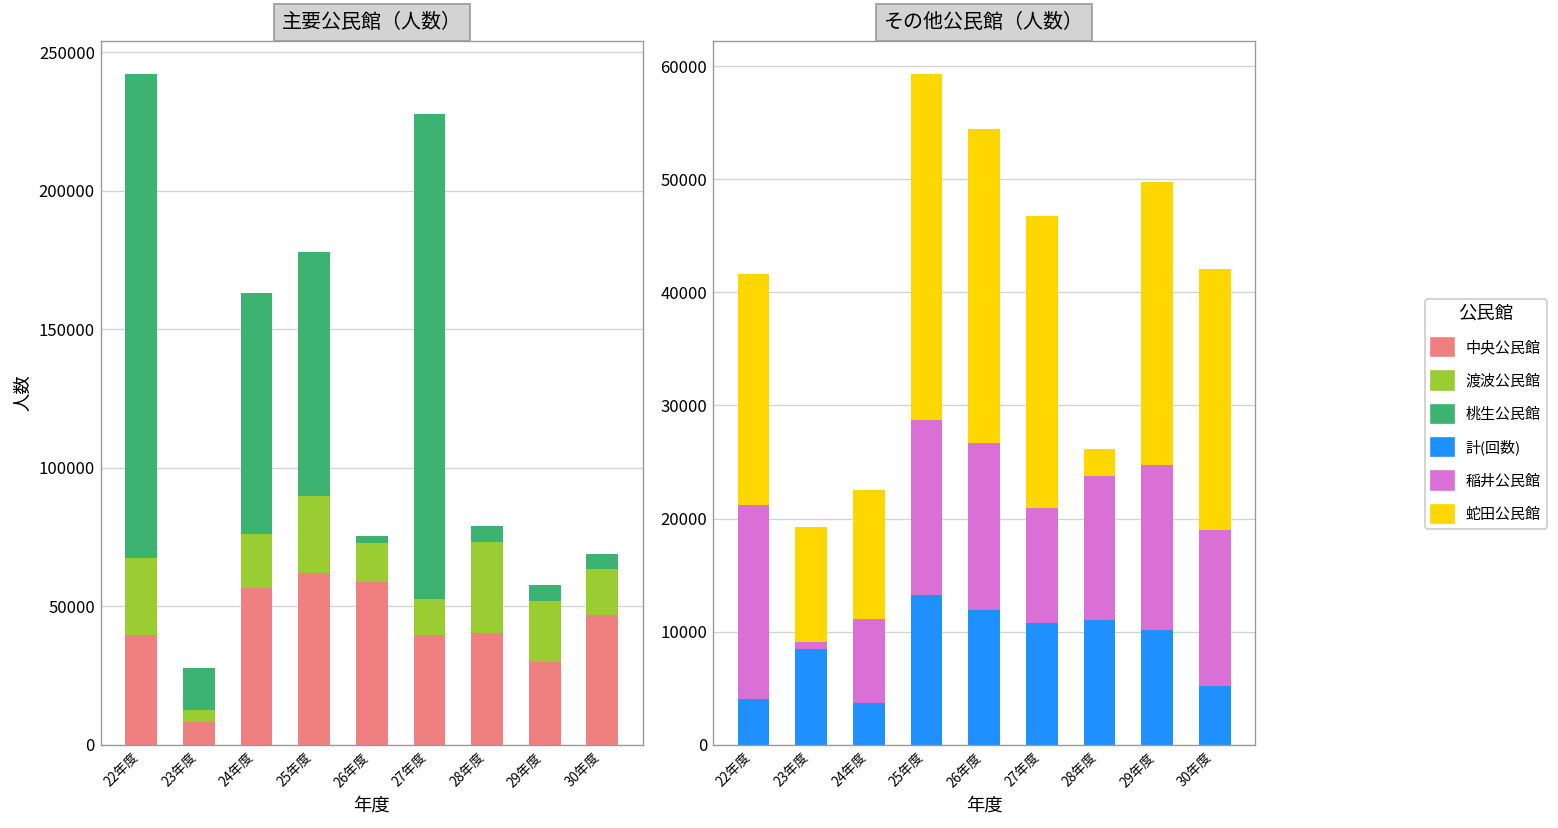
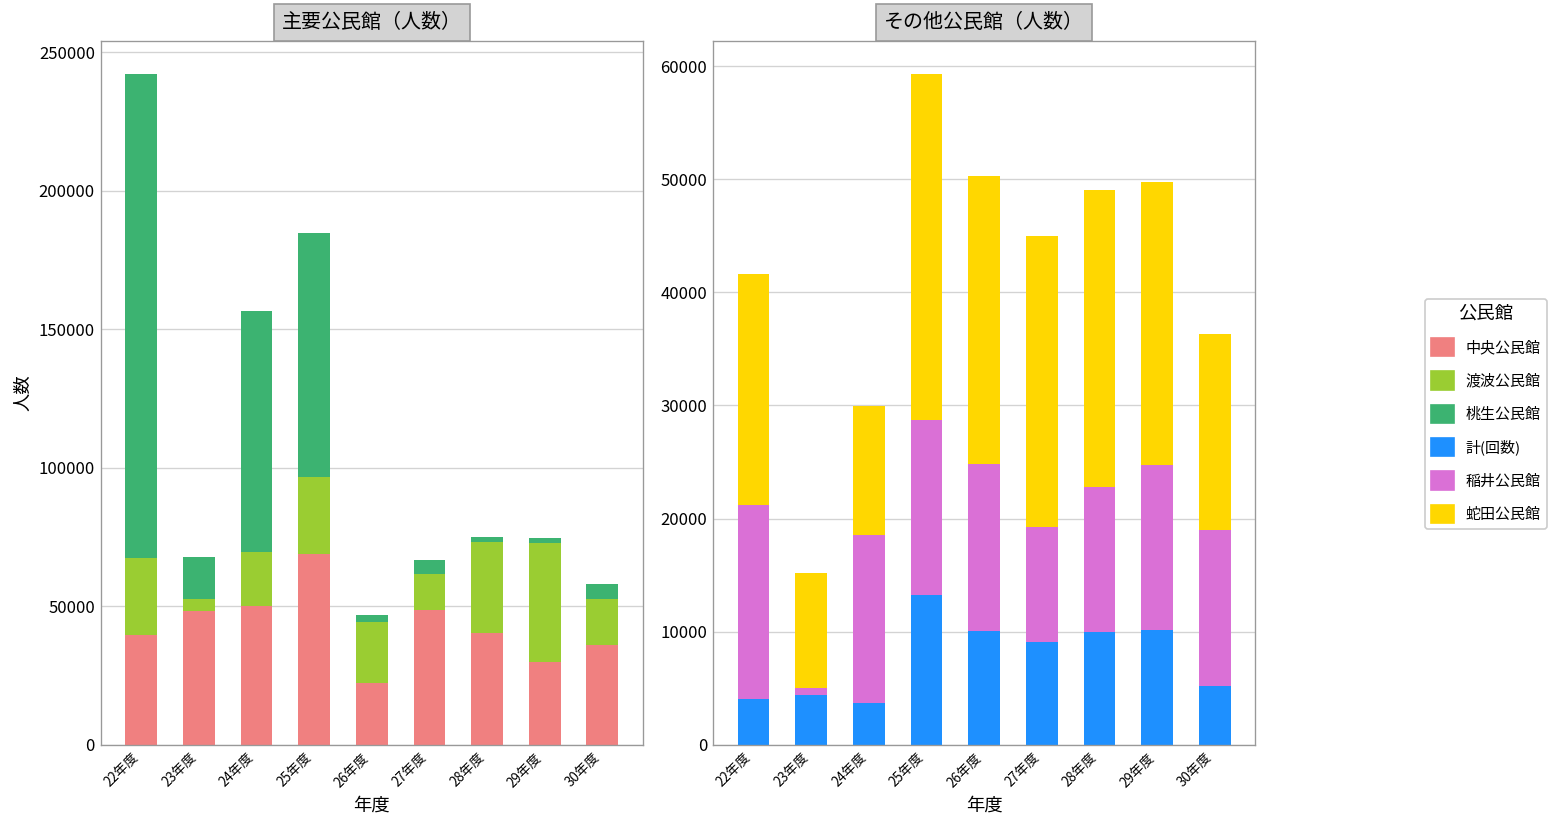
主要公民館（人数）, 中央公民館, 23年度: 8000 -> 48000
主要公民館（人数）, 中央公民館, 24年度: 57000 -> 50000
主要公民館（人数）, 中央公民館, 25年度: 62000 -> 69000
主要公民館（人数）, 中央公民館, 26年度: 59000 -> 22000
主要公民館（人数）, 渡波公民館, 26年度: 14000 -> 22000
主要公民館（人数）, 中央公民館, 27年度: 40000 -> 49000
主要公民館（人数）, 桃生公民館, 27年度: 175000 -> 5000
主要公民館（人数）, 桃生公民館, 28年度: 6000 -> 2000
主要公民館（人数）, 渡波公民館, 29年度: 22000 -> 43000
主要公民館（人数）, 桃生公民館, 29年度: 6000 -> 2000
主要公民館（人数）, 中央公民館, 30年度: 47000 -> 36000
その他公民館（人数）, 計(回数), 23年度: 8000 -> 4000
その他公民館（人数）, 稲井公民館, 24年度: 7000 -> 15000
その他公民館（人数）, 計(回数), 26年度: 12000 -> 10000
その他公民館（人数）, 蛇田公民館, 26年度: 28000 -> 26000
その他公民館（人数）, 計(回数), 27年度: 11000 -> 9000
その他公民館（人数）, 計(回数), 28年度: 11000 -> 10000
その他公民館（人数）, 蛇田公民館, 28年度: 2000 -> 26000
その他公民館（人数）, 蛇田公民館, 30年度: 23000 -> 17000
